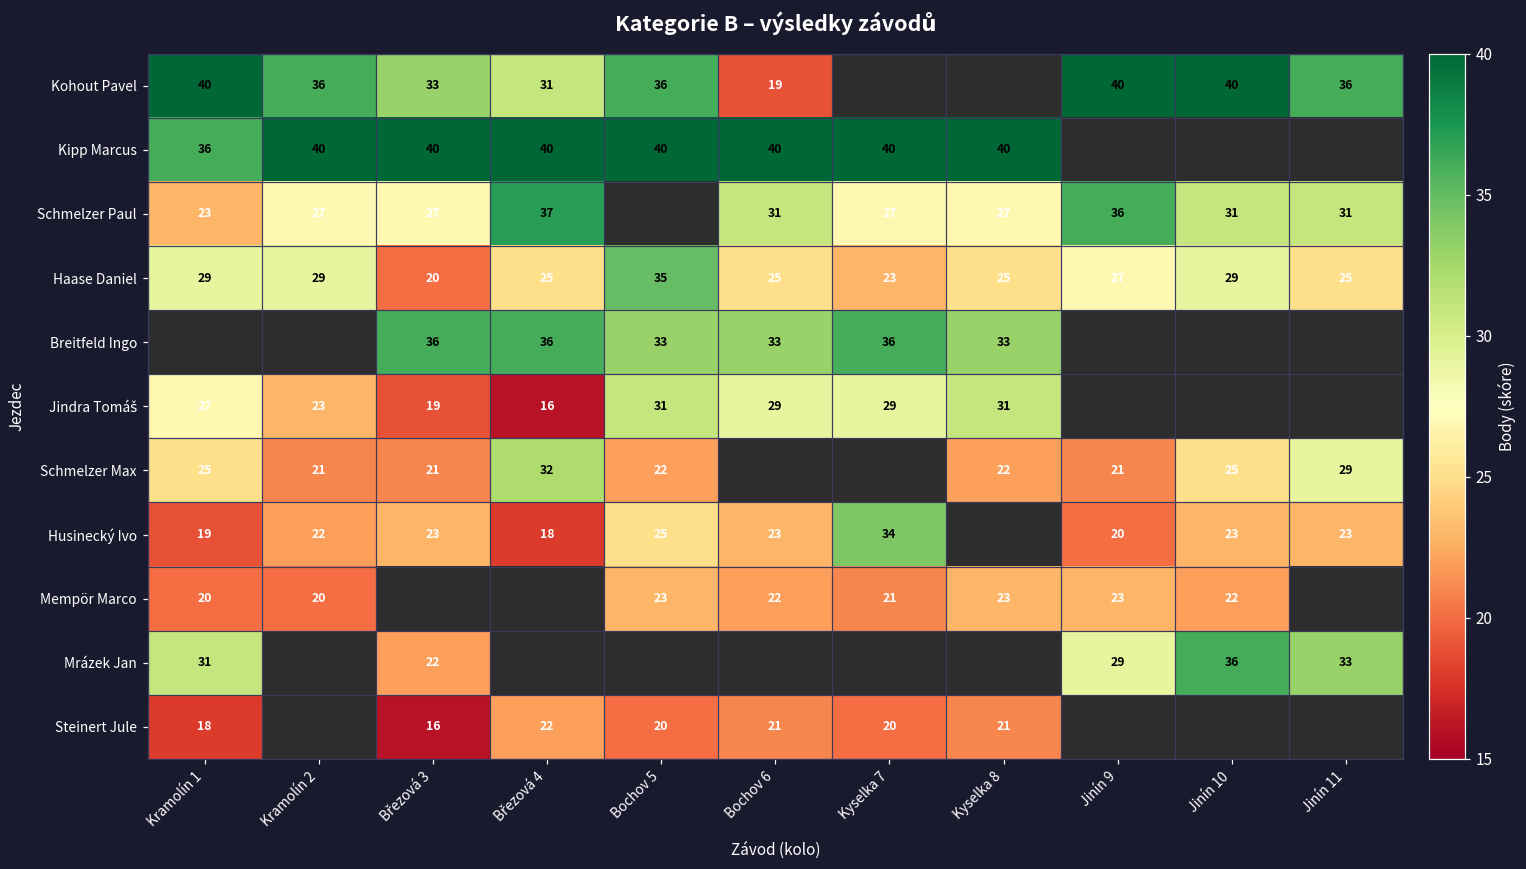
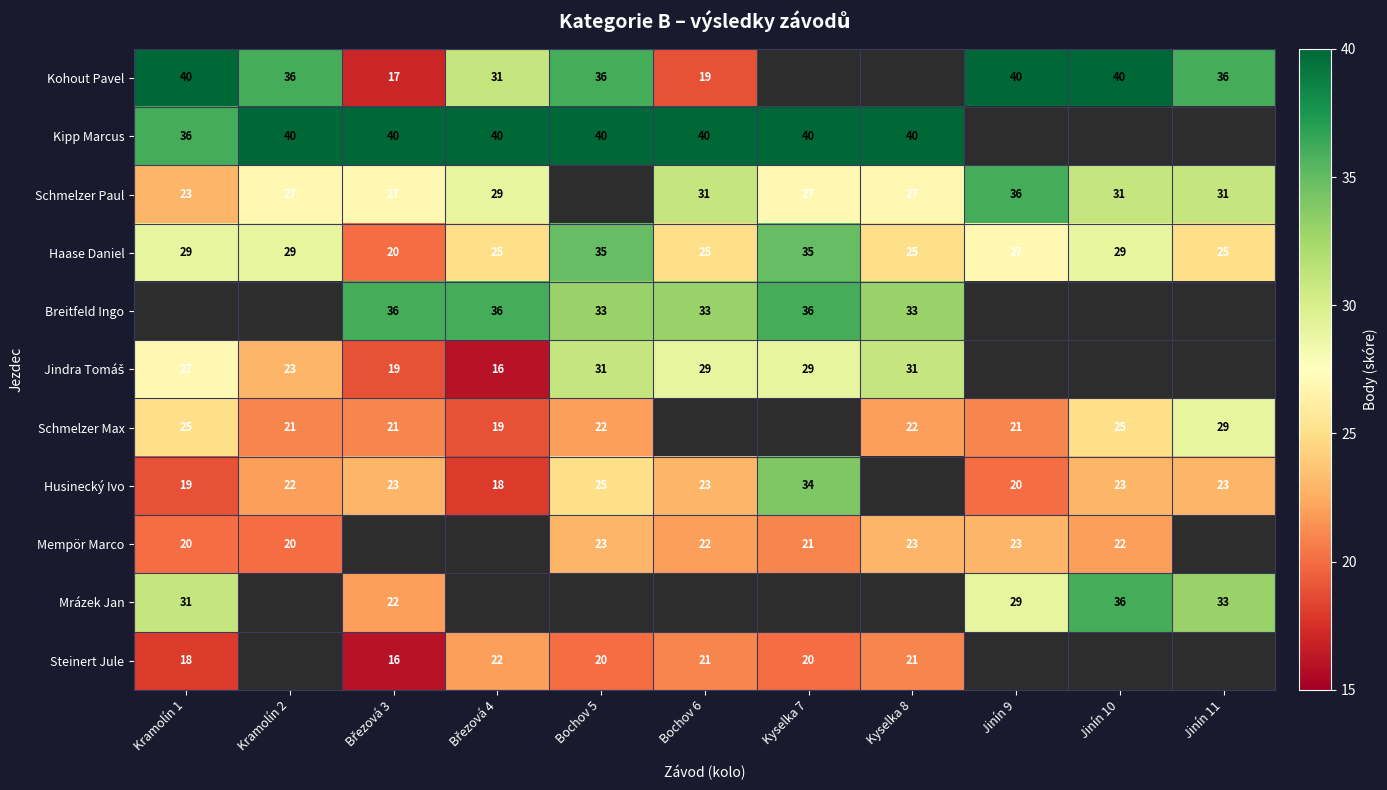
Kohout Pavel, Březová 3: 33 -> 17
Schmelzer Paul, Březová 4: 37 -> 29
Haase Daniel, Kyselka 7: 23 -> 35
Schmelzer Max, Březová 4: 32 -> 19
